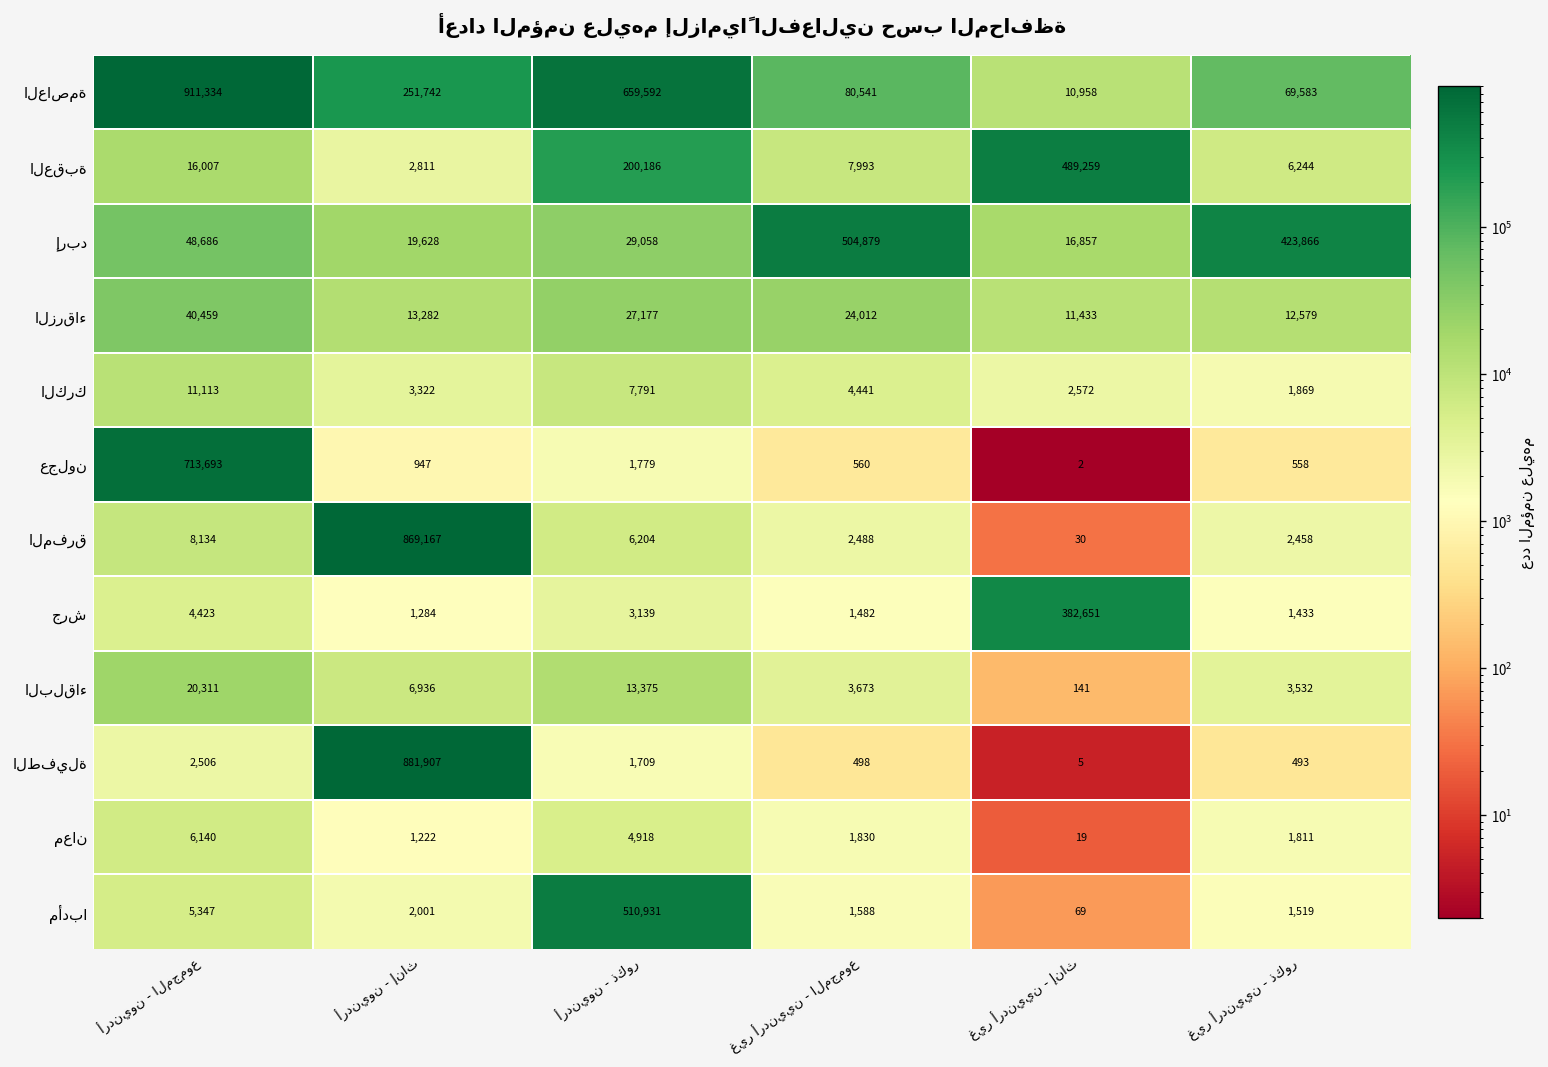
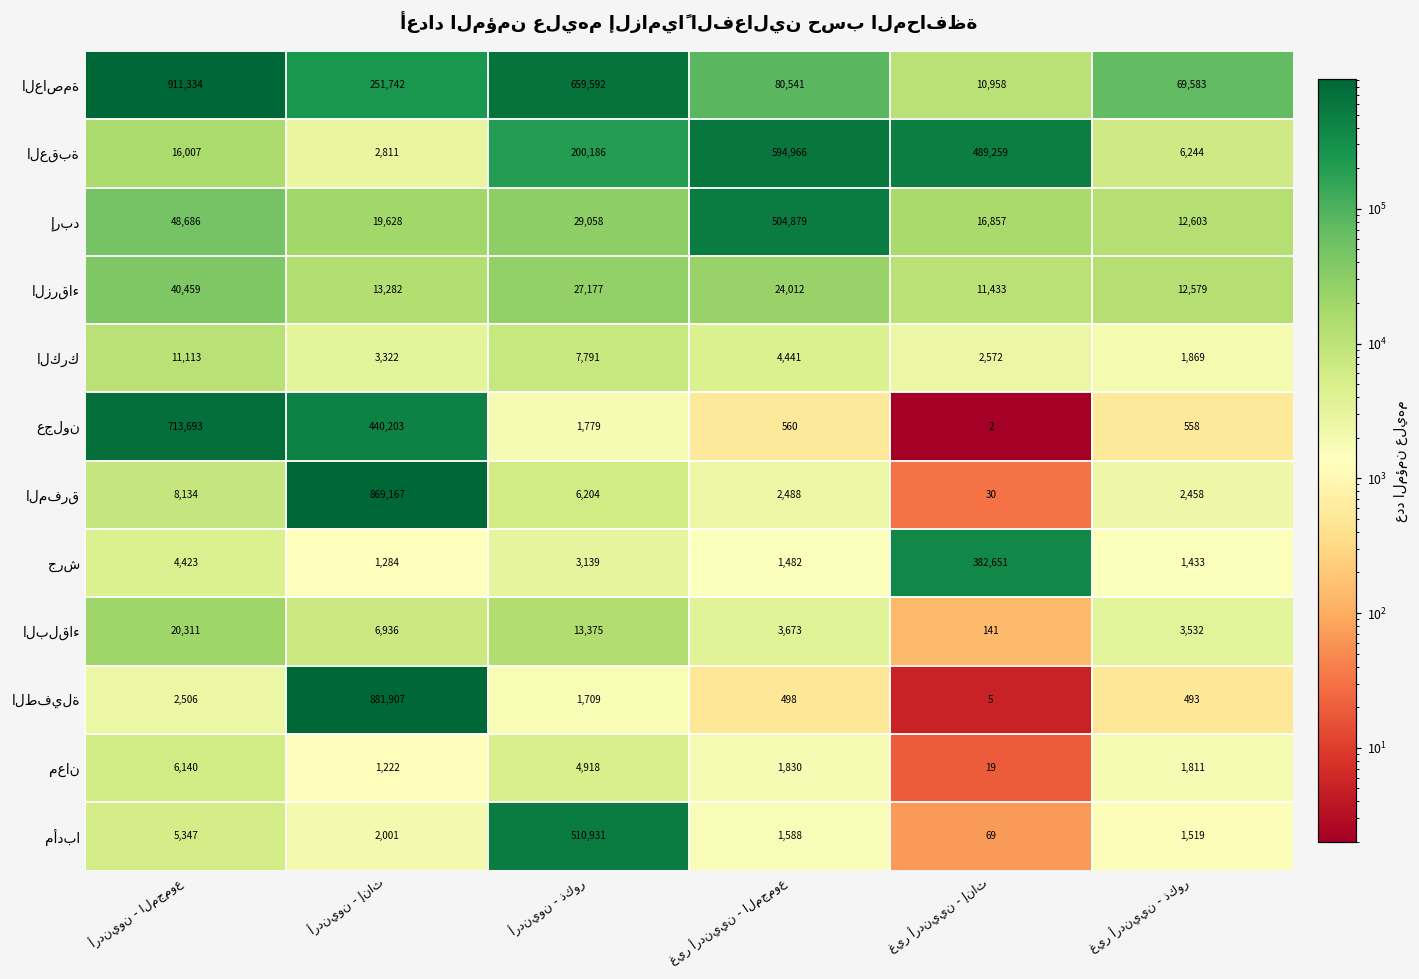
العقبة, غير أردنيين - المجموع: 7,993 -> 594,966
إربد, غير أردنيين - ذكور: 423,866 -> 12,603
عجلون, أردنيون - إناث: 947 -> 440,203
